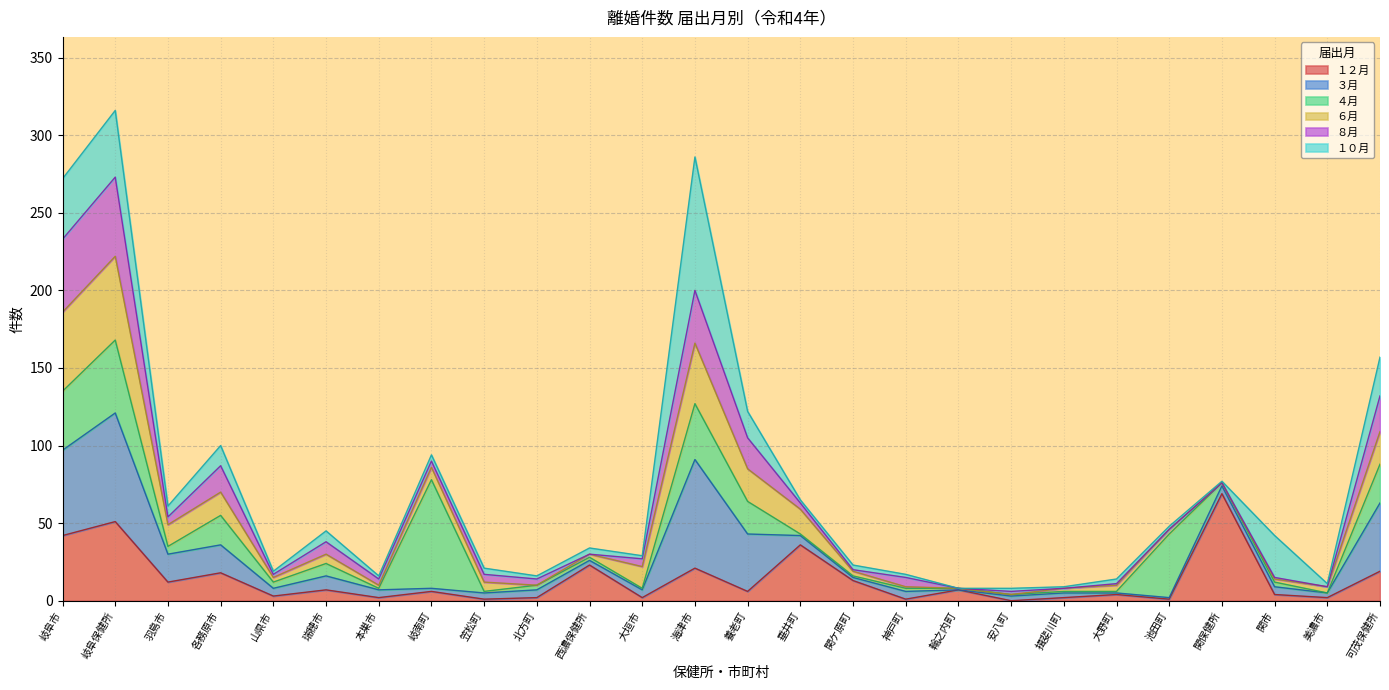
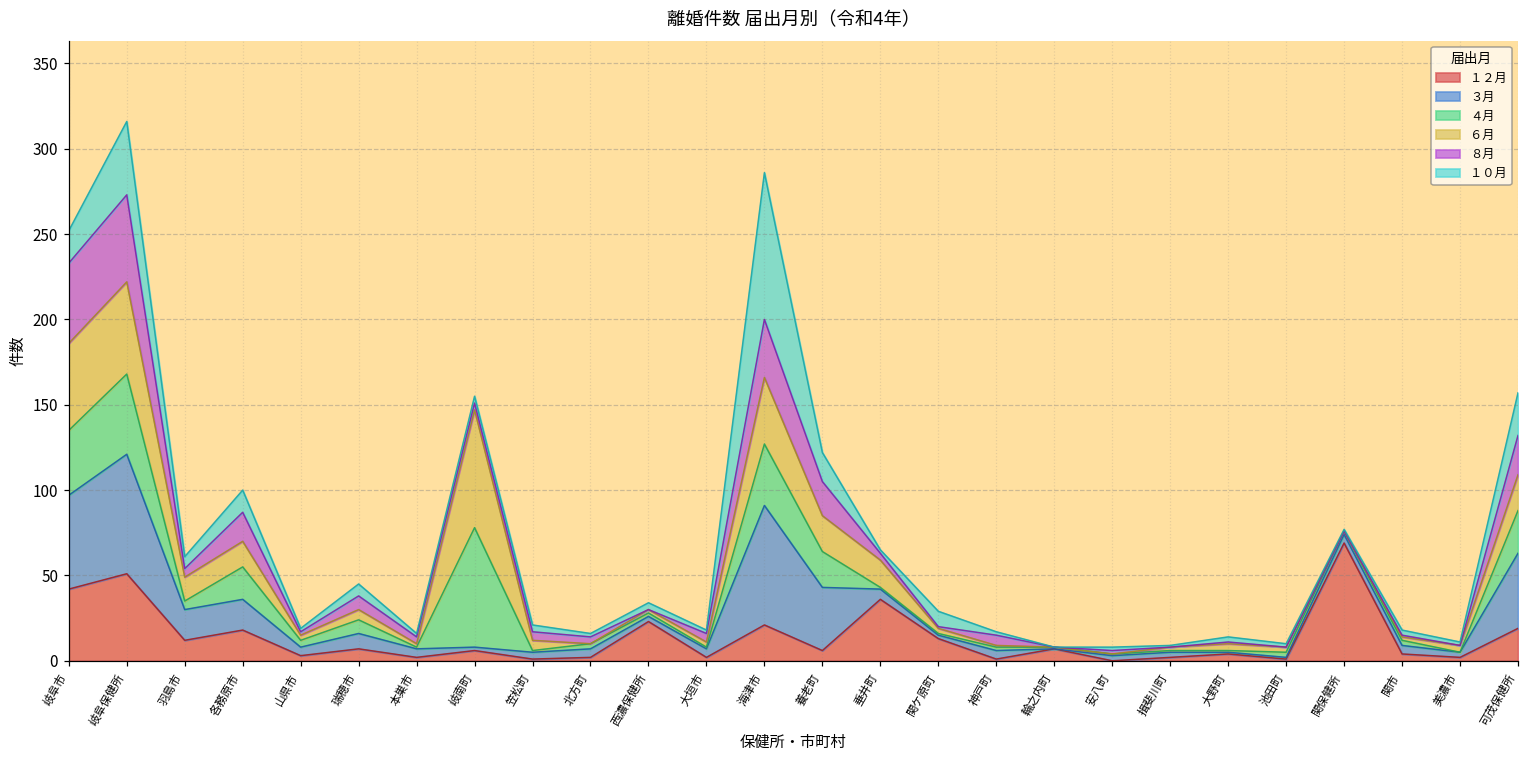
１０月, 岐阜市: 39 -> 19
６月, 岐南町: 8 -> 69
６月, 大垣市: 14 -> 3
１０月, 関ケ原町: 3 -> 9
４月, 池田町: 41 -> 3
１０月, 関市: 27 -> 3
